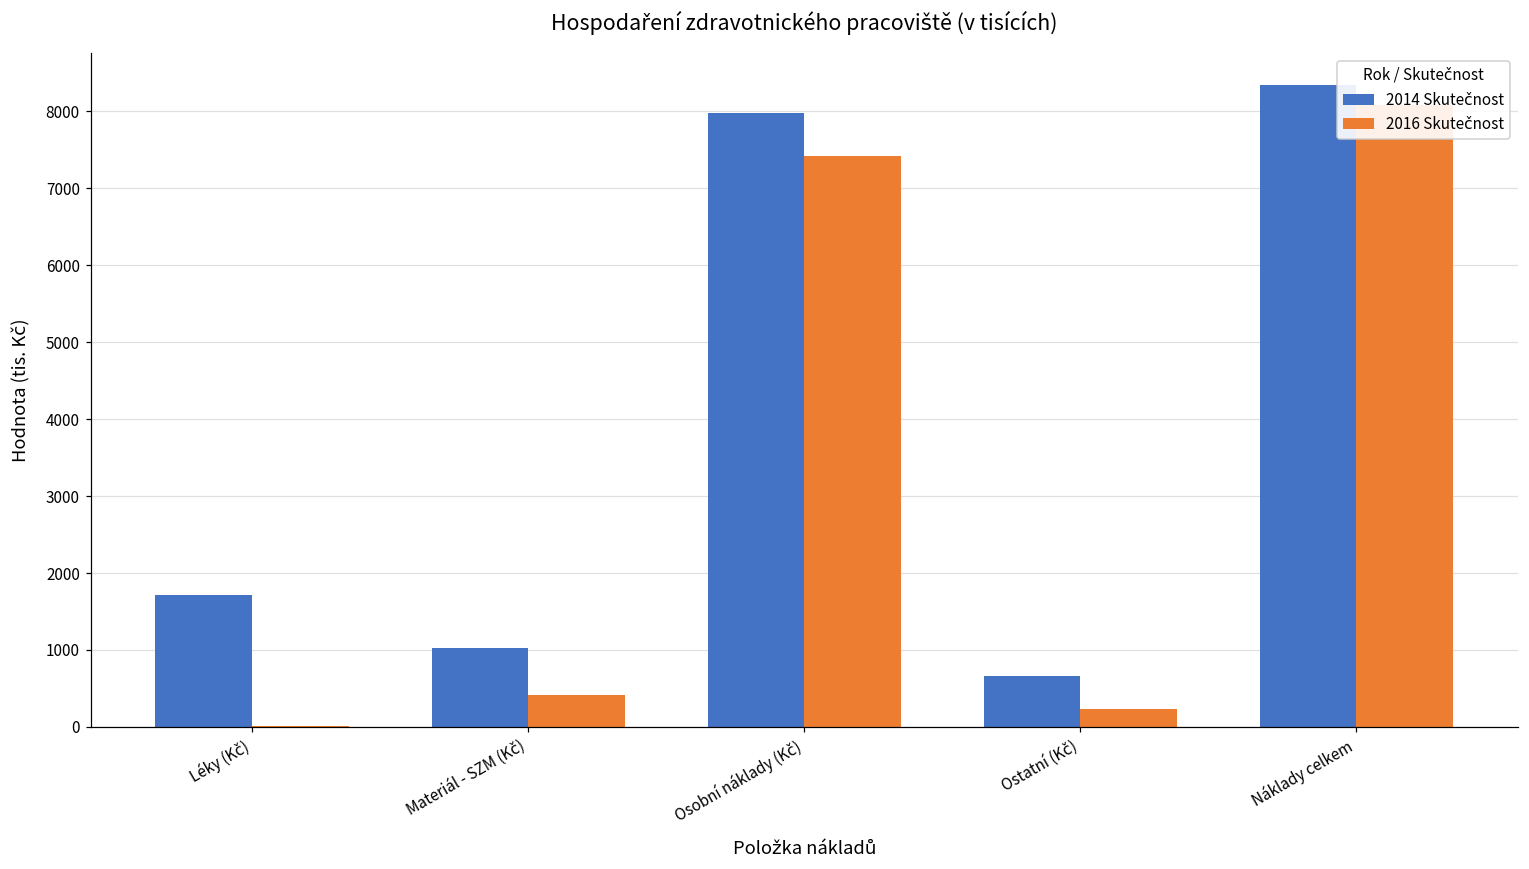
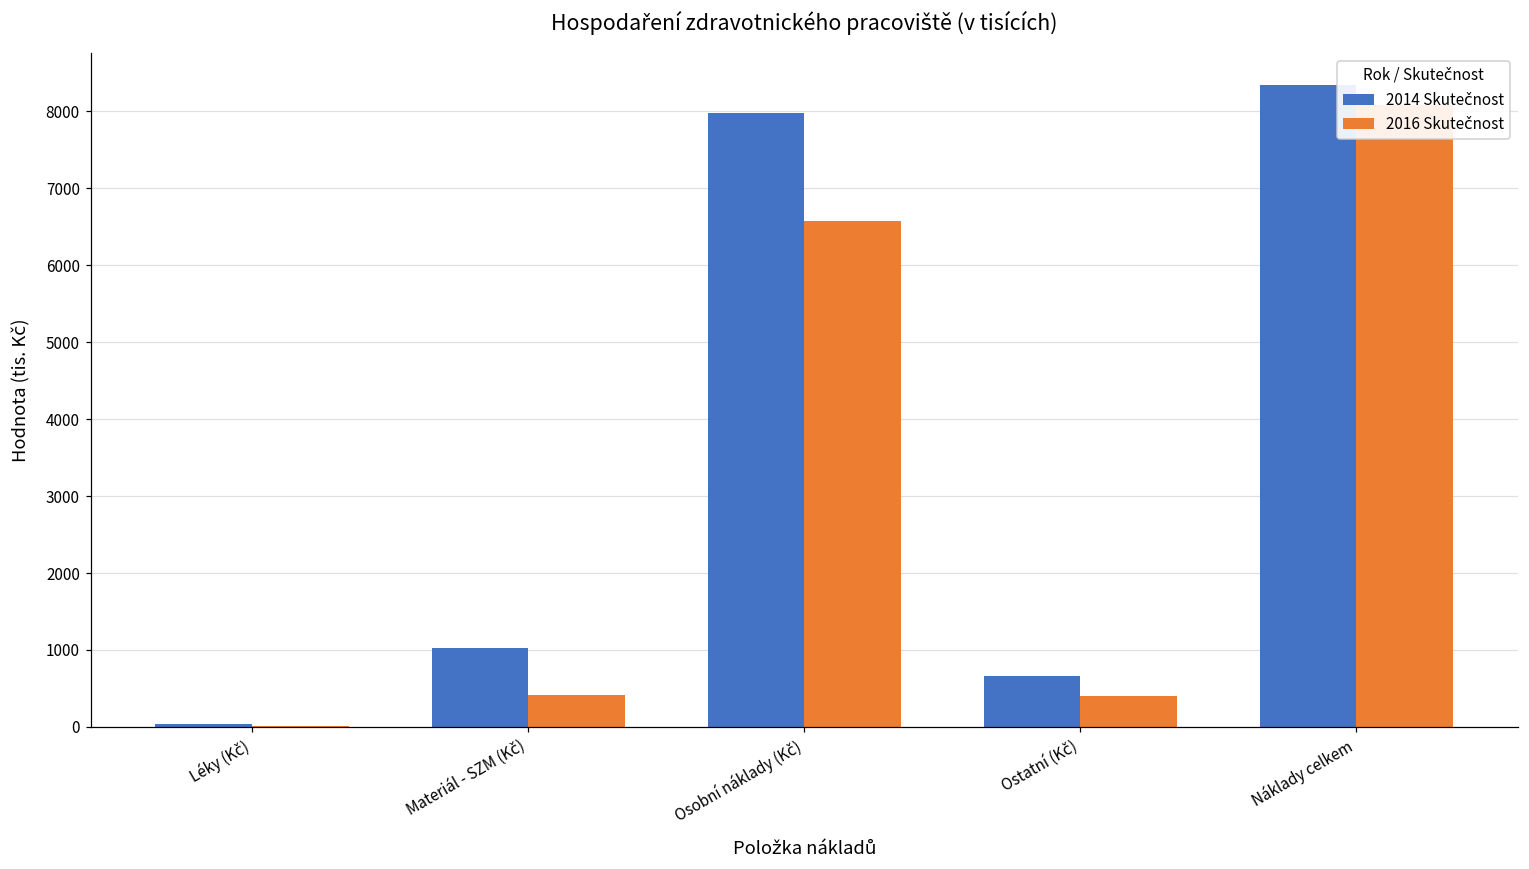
2014 Skutečnost, Léky (Kč): 1700 -> 0
2016 Skutečnost, Osobní náklady (Kč): 7400 -> 6600
2016 Skutečnost, Ostatní (Kč): 200 -> 400
